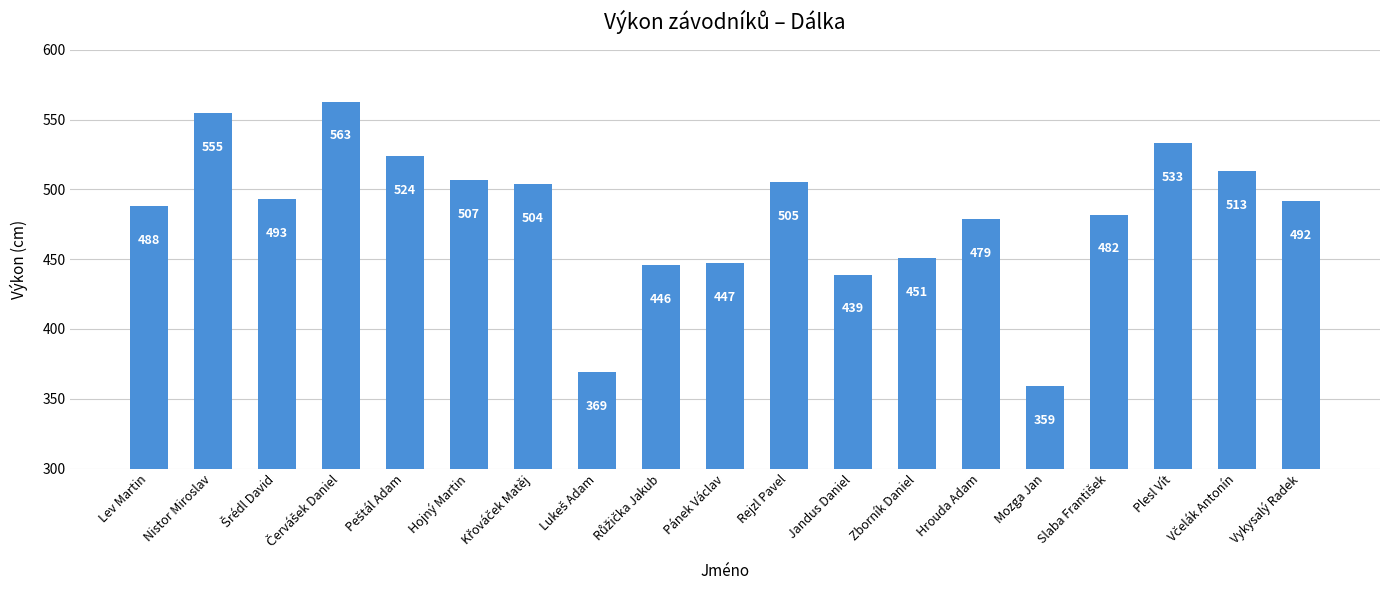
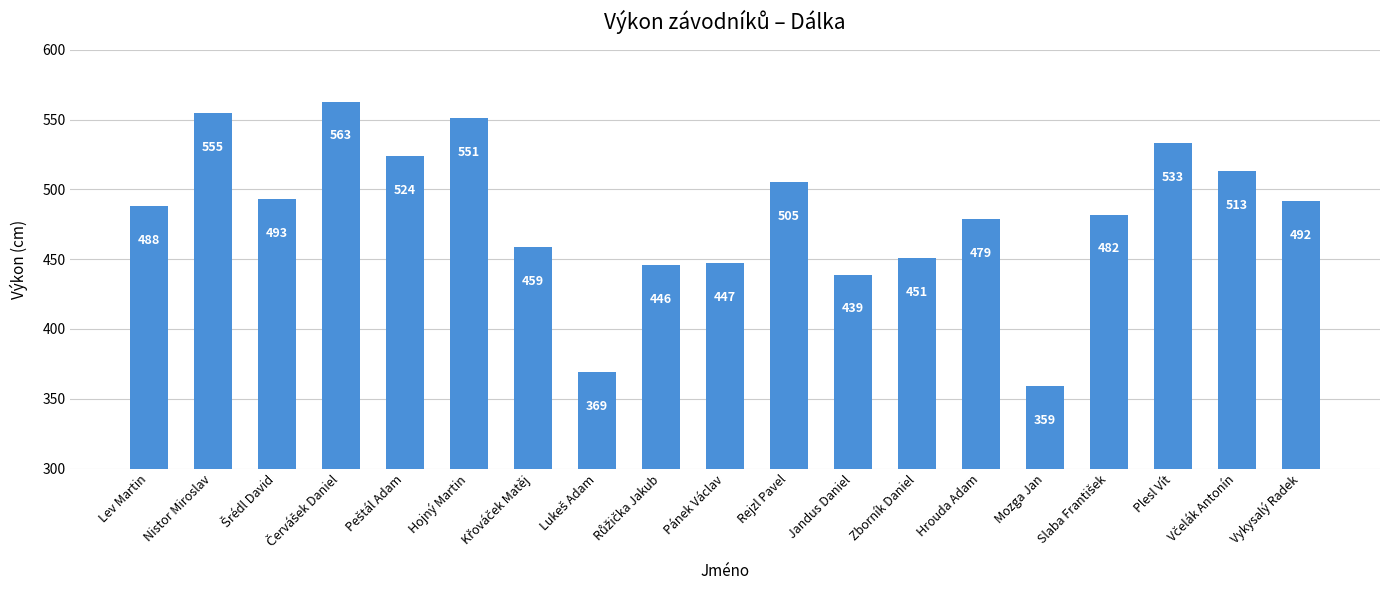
Hojný Martin: 507 -> 551
Křováček Matěj: 504 -> 459
